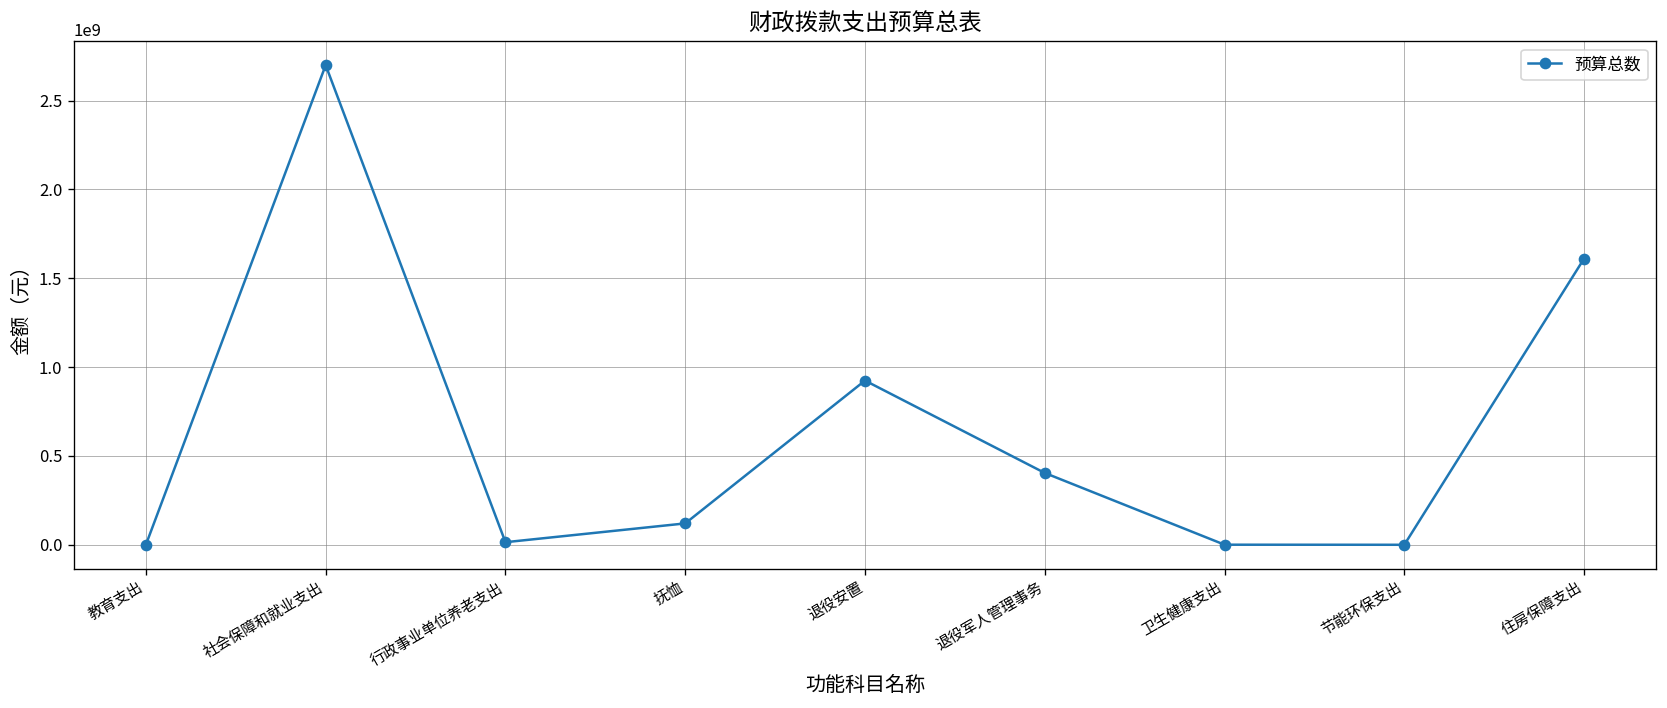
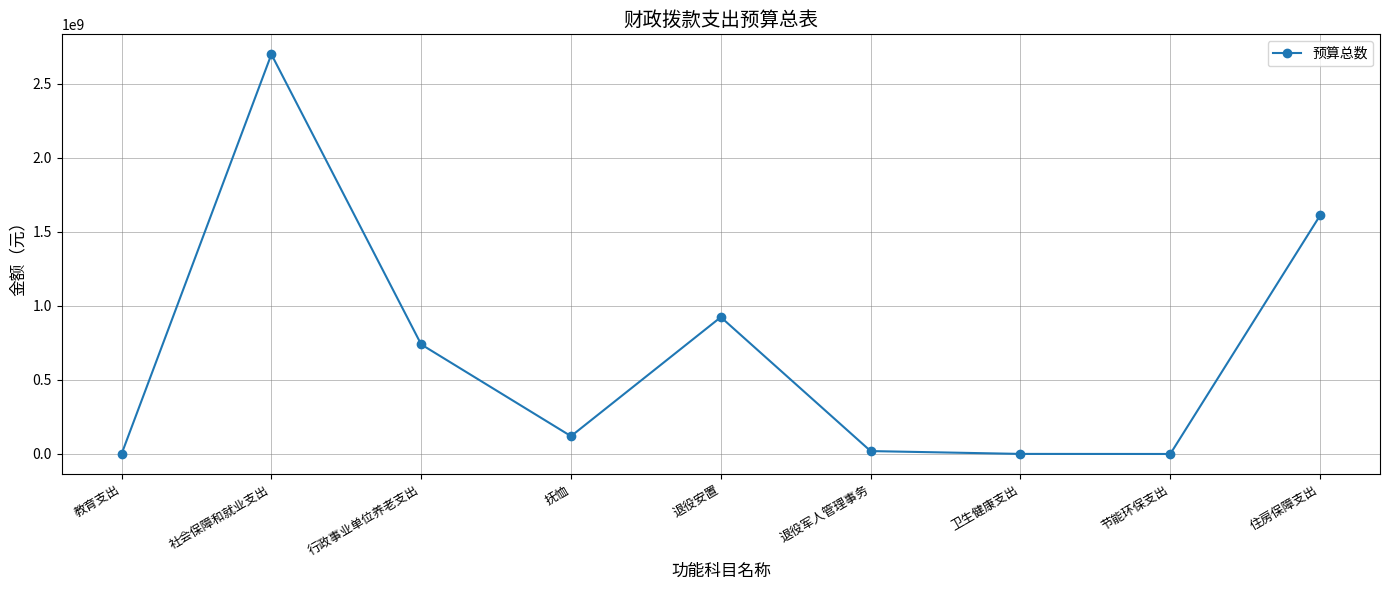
行政事业单位养老支出: 10000000 -> 740000000
退役军人管理事务: 400000000 -> 20000000
